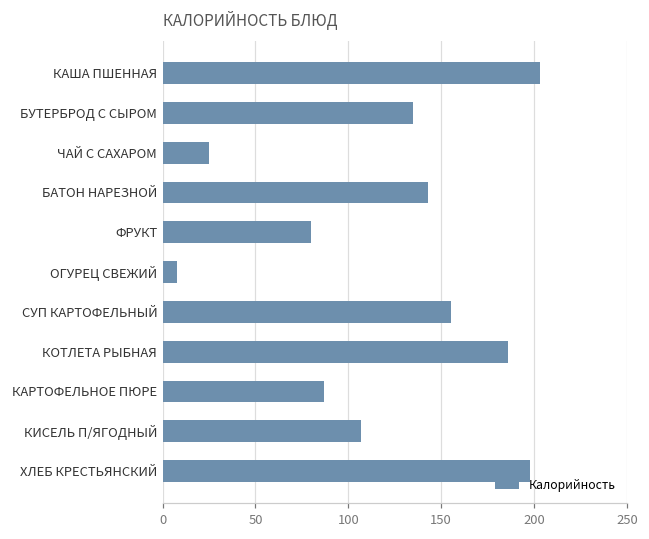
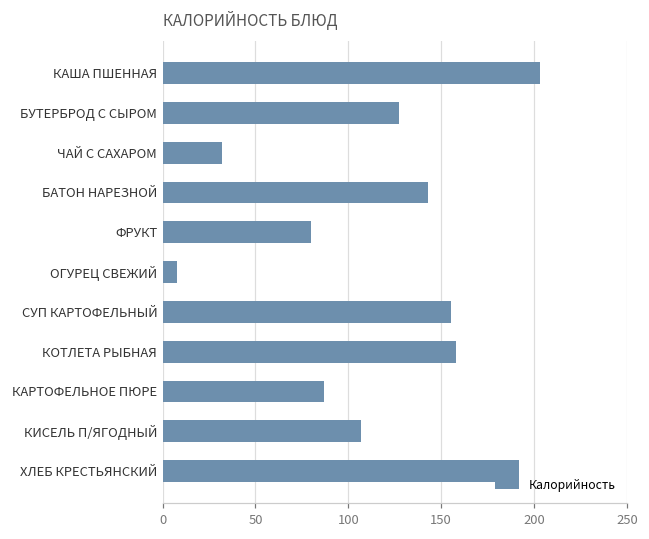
БУТЕРБРОД С СЫРОМ: 135 -> 127
ЧАЙ С САХАРОМ: 25 -> 32
КОТЛЕТА РЫБНАЯ: 186 -> 158
ХЛЕБ КРЕСТЬЯНСКИЙ: 198 -> 192
